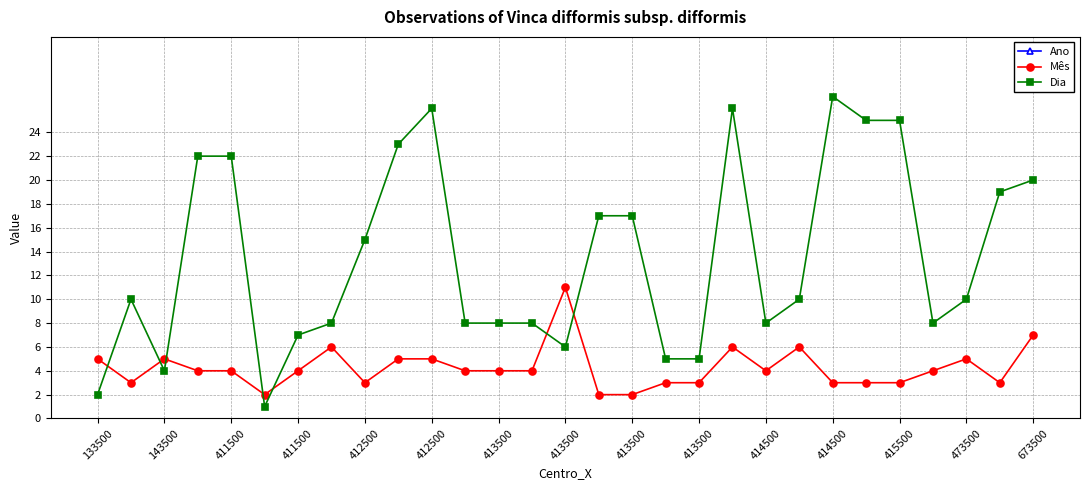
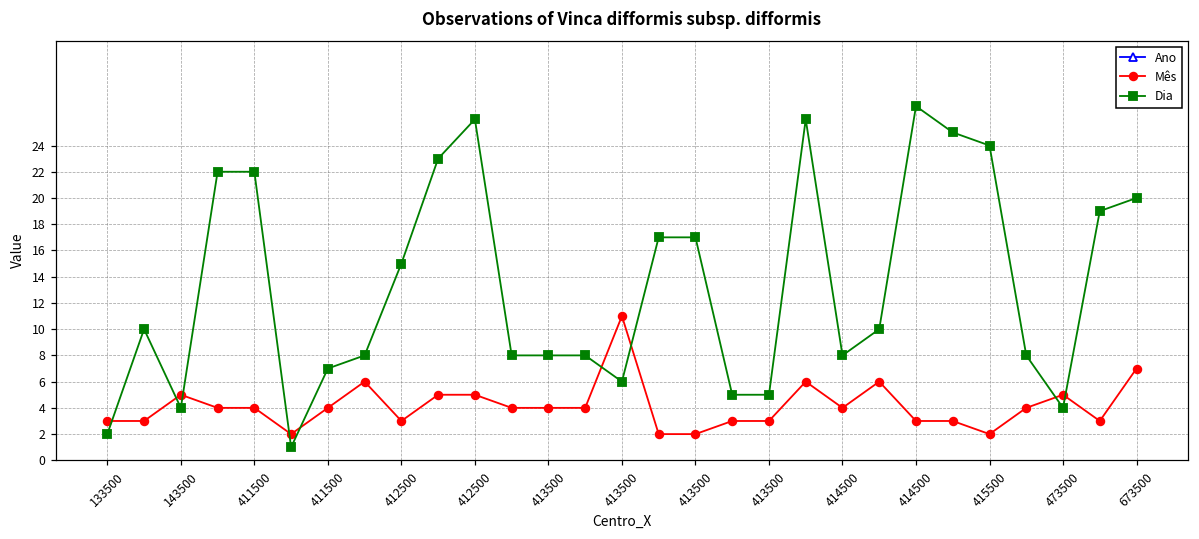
Mês, 133500: 5 -> 3
Mês, 415500: 3 -> 2
Dia, 415500: 25 -> 24
Dia, 473500: 10 -> 4
